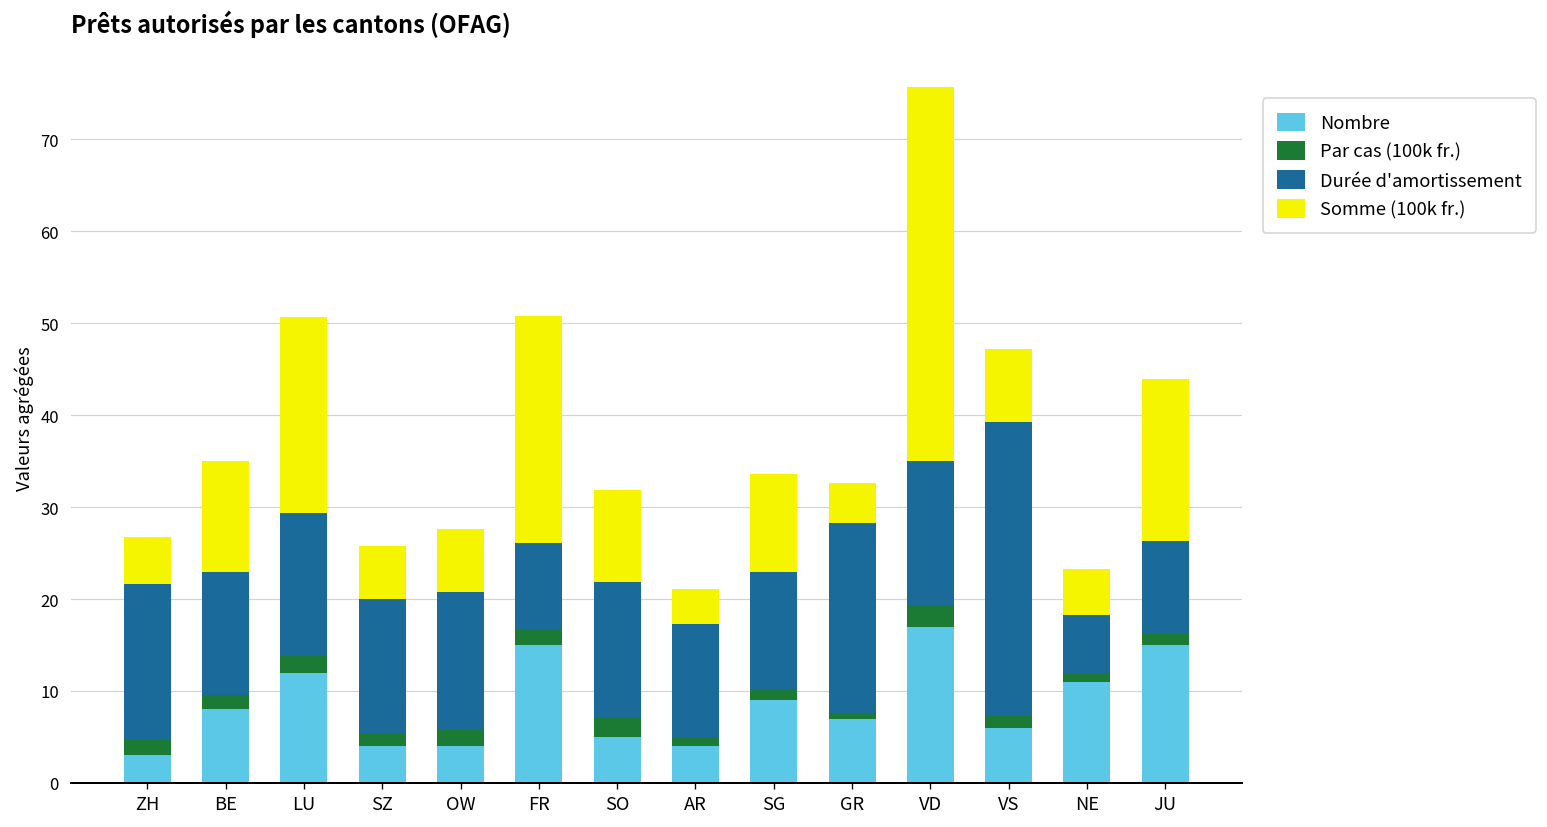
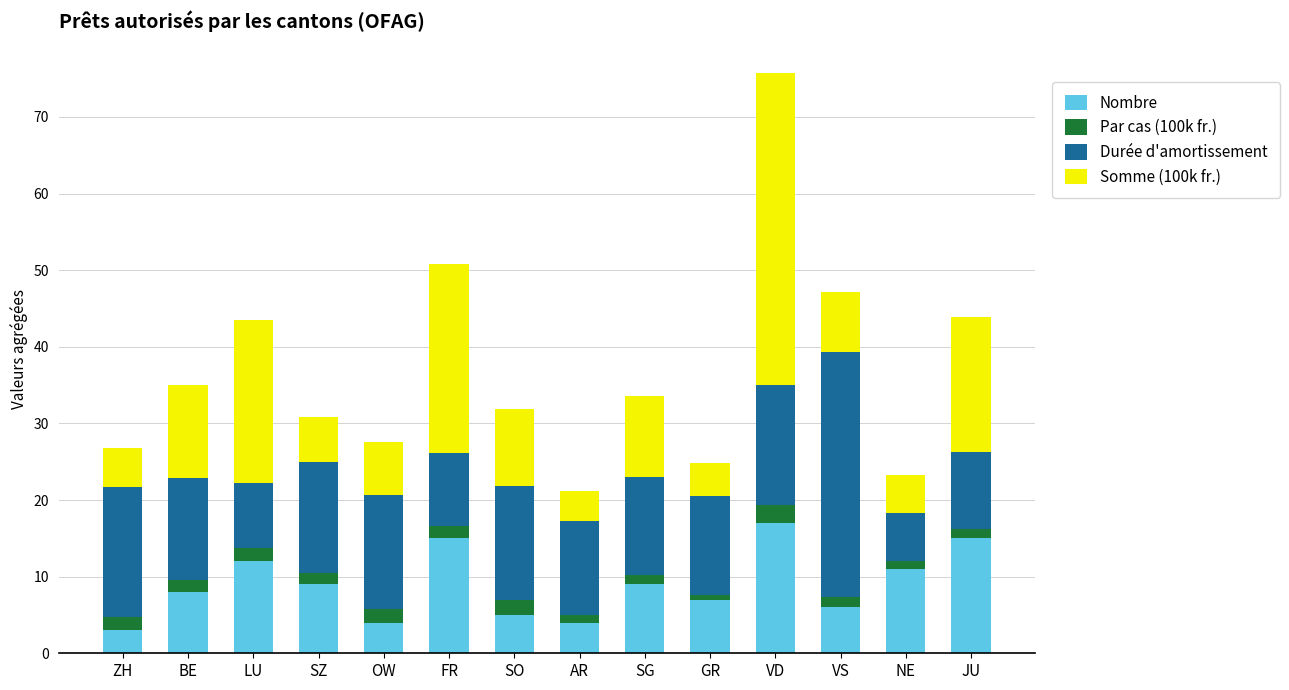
Durée d'amortissement, LU: 16 -> 8
Nombre, SZ: 4 -> 9
Durée d'amortissement, GR: 21 -> 13
